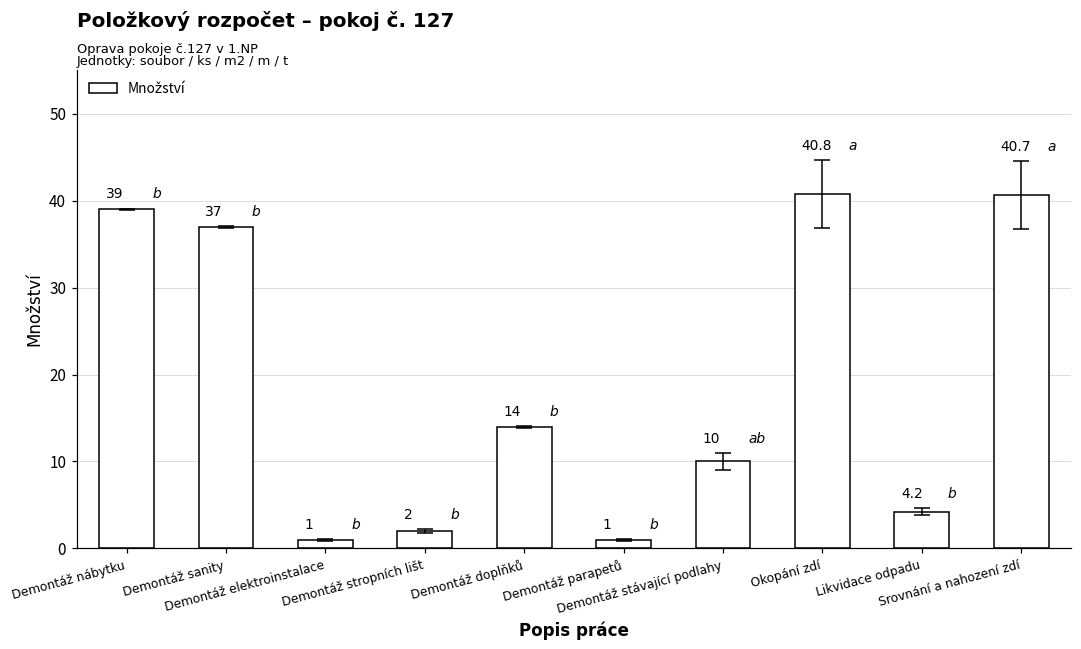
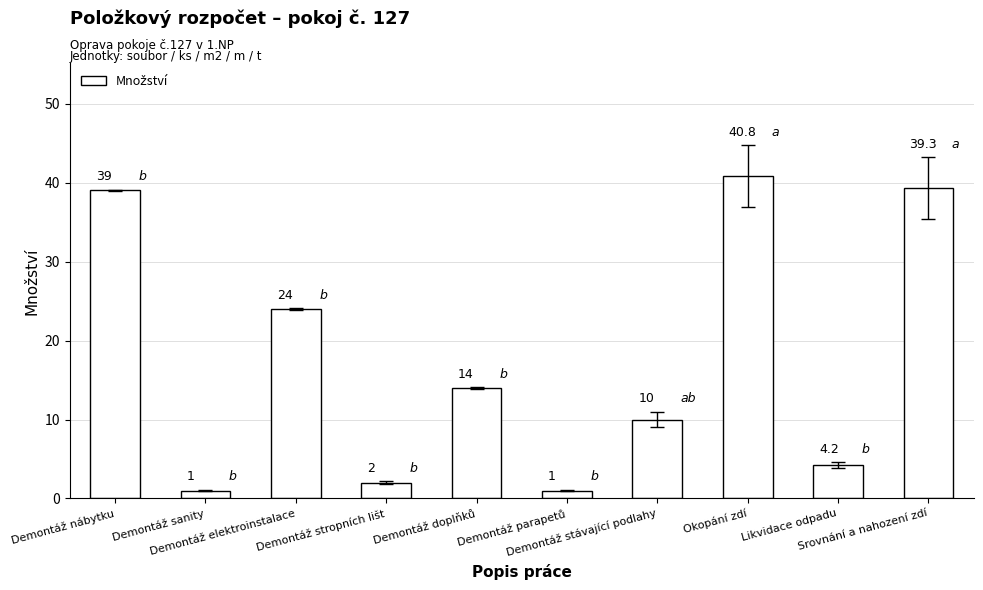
Množství, Demontáž sanity: 37 -> 1
Množství, Demontáž elektroinstalace: 1 -> 24
Množství, Srovnání a nahození zdí: 40.7 -> 39.3
